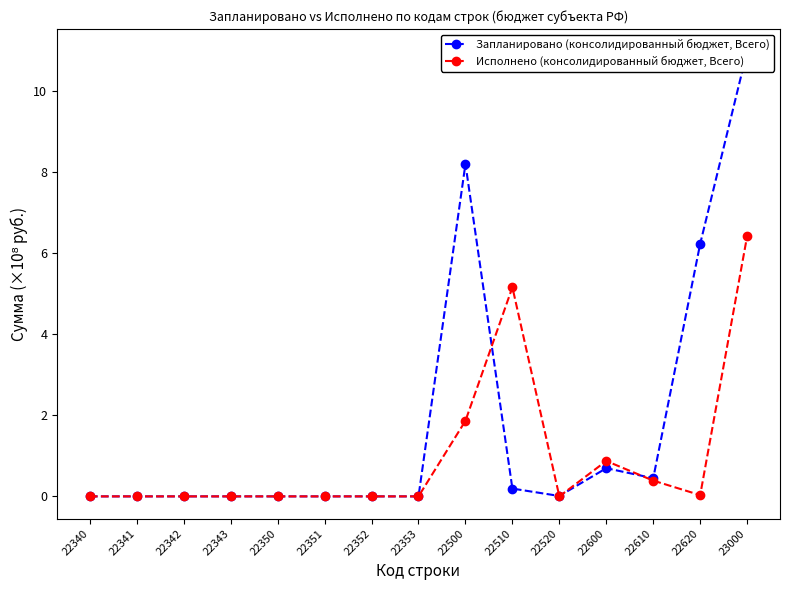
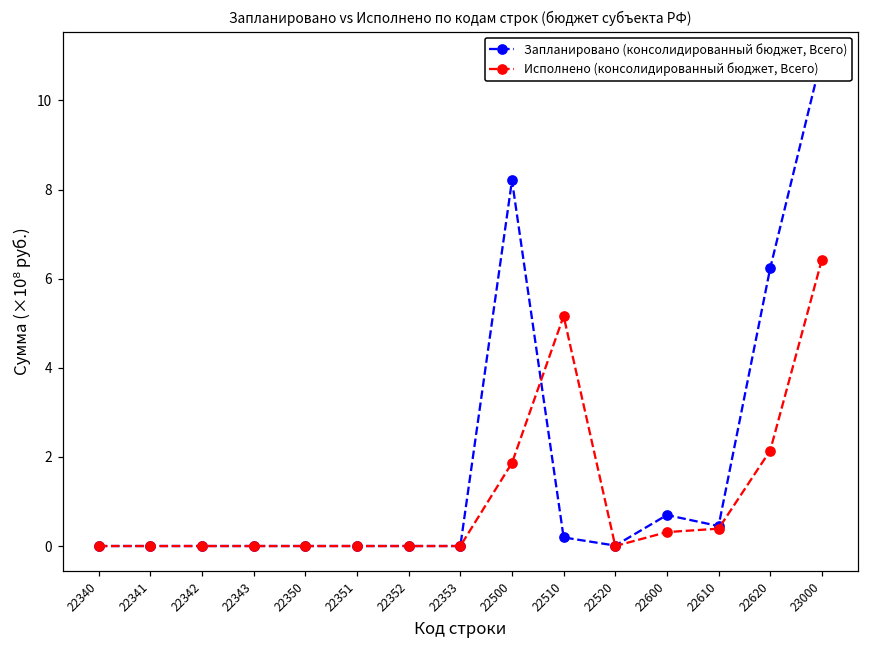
Исполнено (консолидированный бюджет, Всего), 22600: 0.9 -> 0.3
Исполнено (консолидированный бюджет, Всего), 22620: 0.0 -> 2.1
